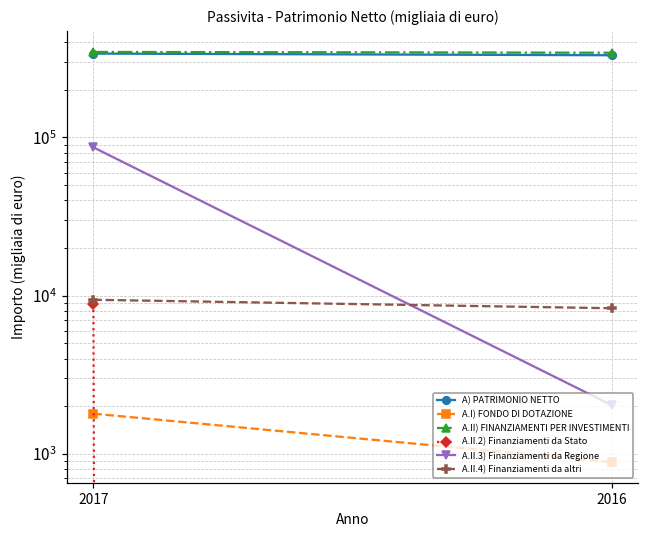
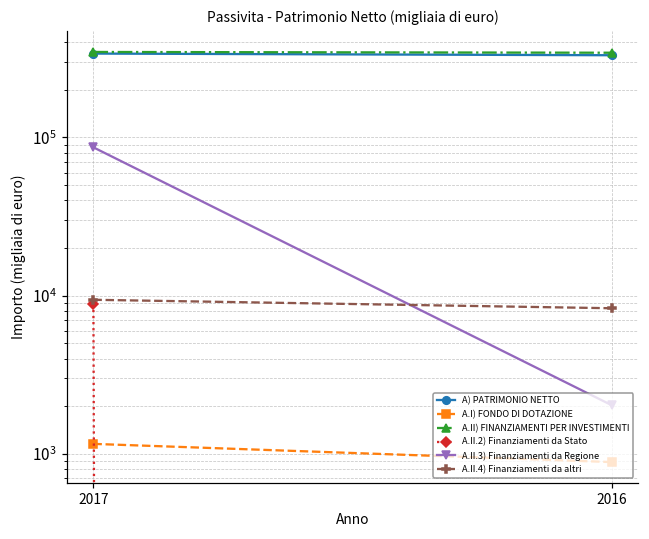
A.I) FONDO DI DOTAZIONE, 2017: 1800 -> 1200
